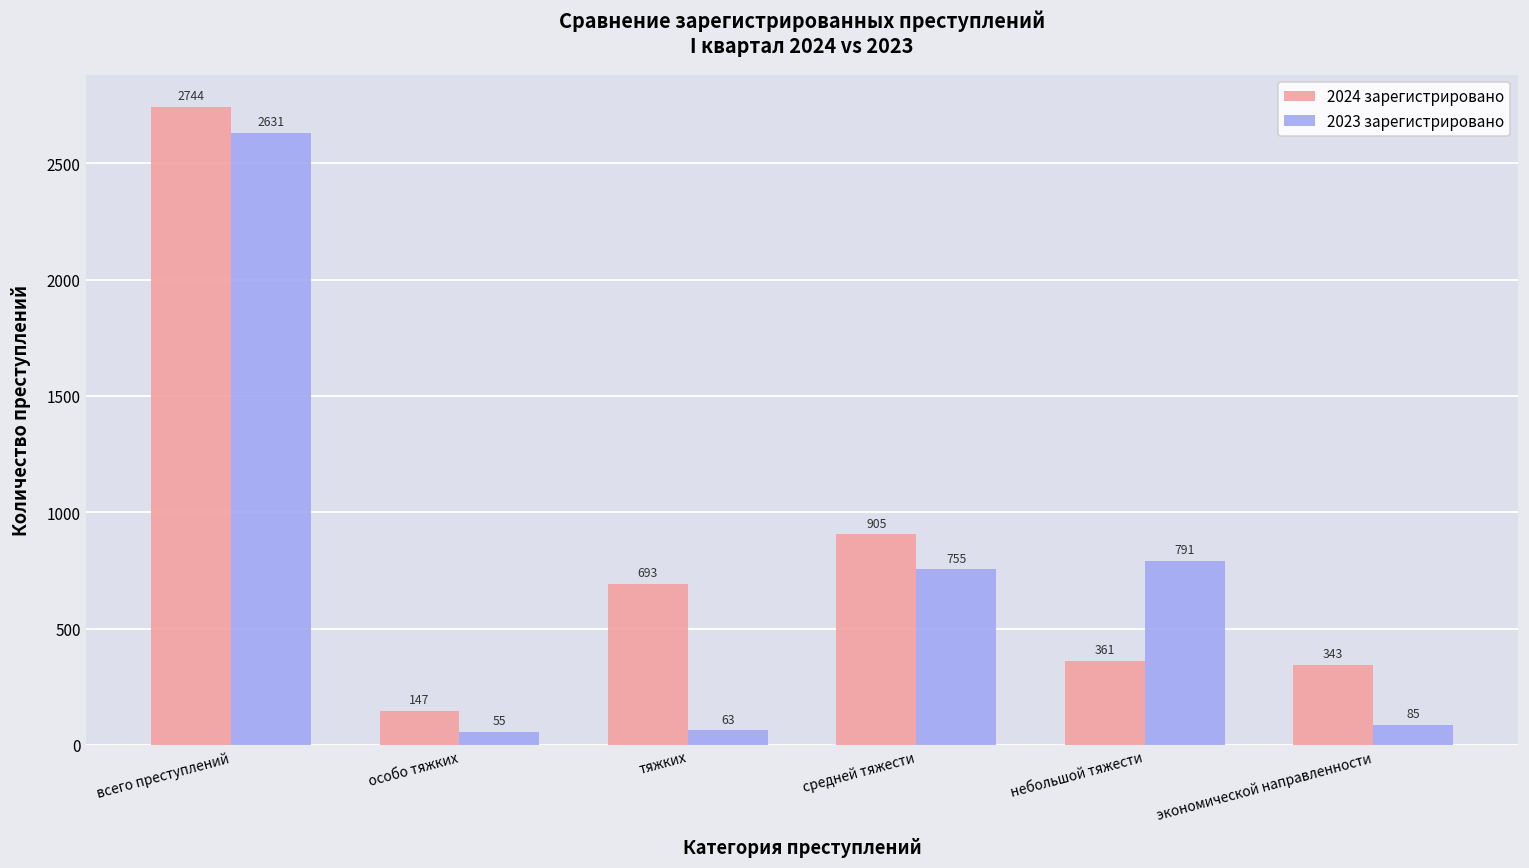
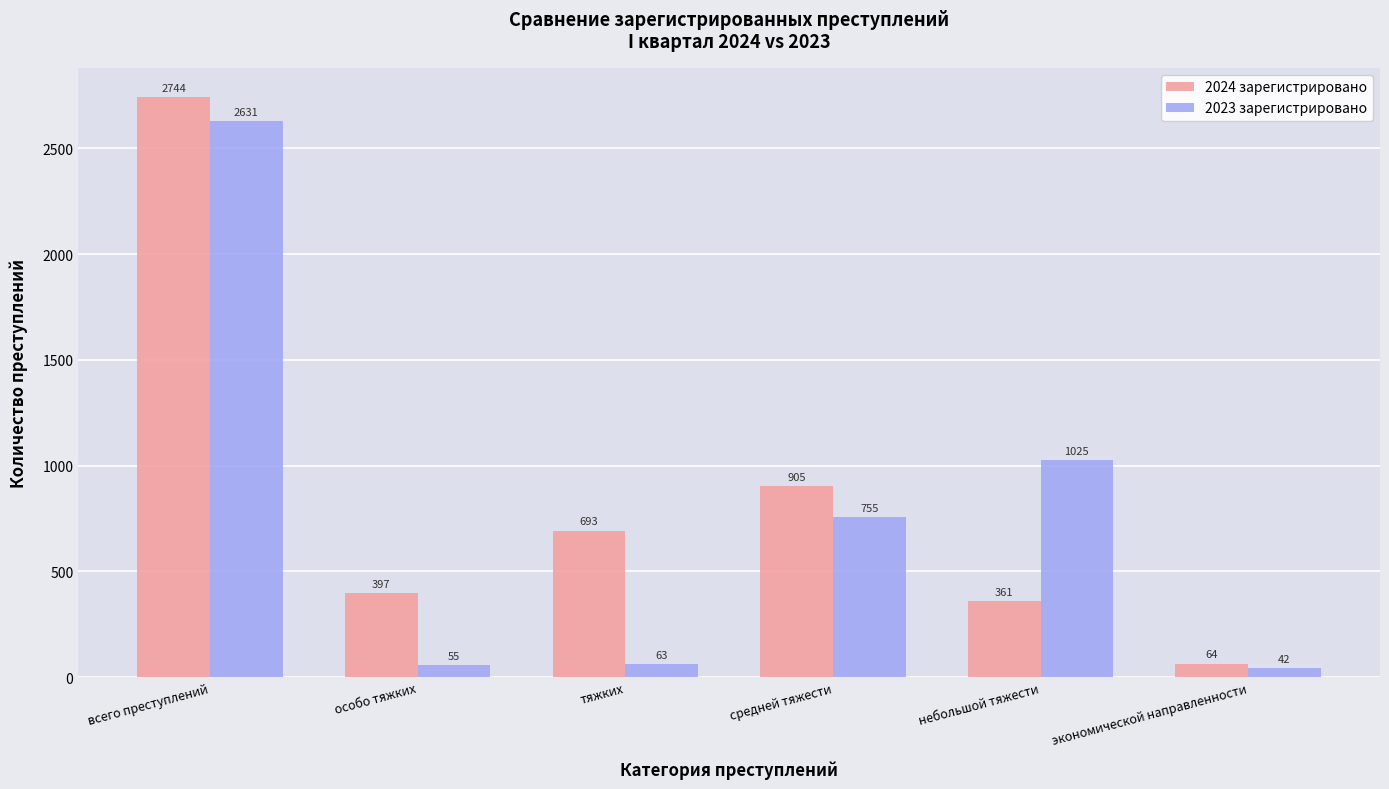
2024 зарегистрировано, особо тяжких: 147 -> 397
2023 зарегистрировано, небольшой тяжести: 791 -> 1025
2024 зарегистрировано, экономической направленности: 343 -> 64
2023 зарегистрировано, экономической направленности: 85 -> 42
